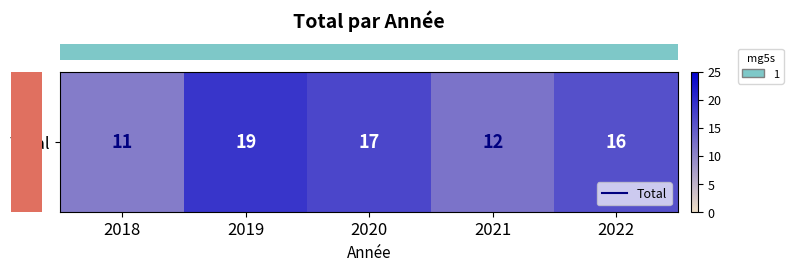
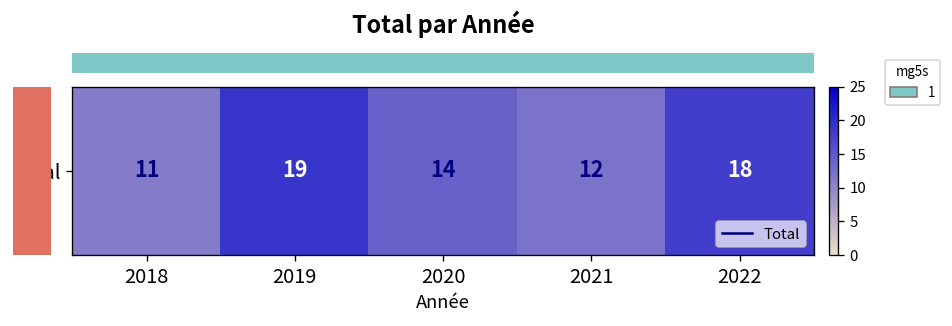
Total, 2020: 17 -> 14
Total, 2022: 16 -> 18
